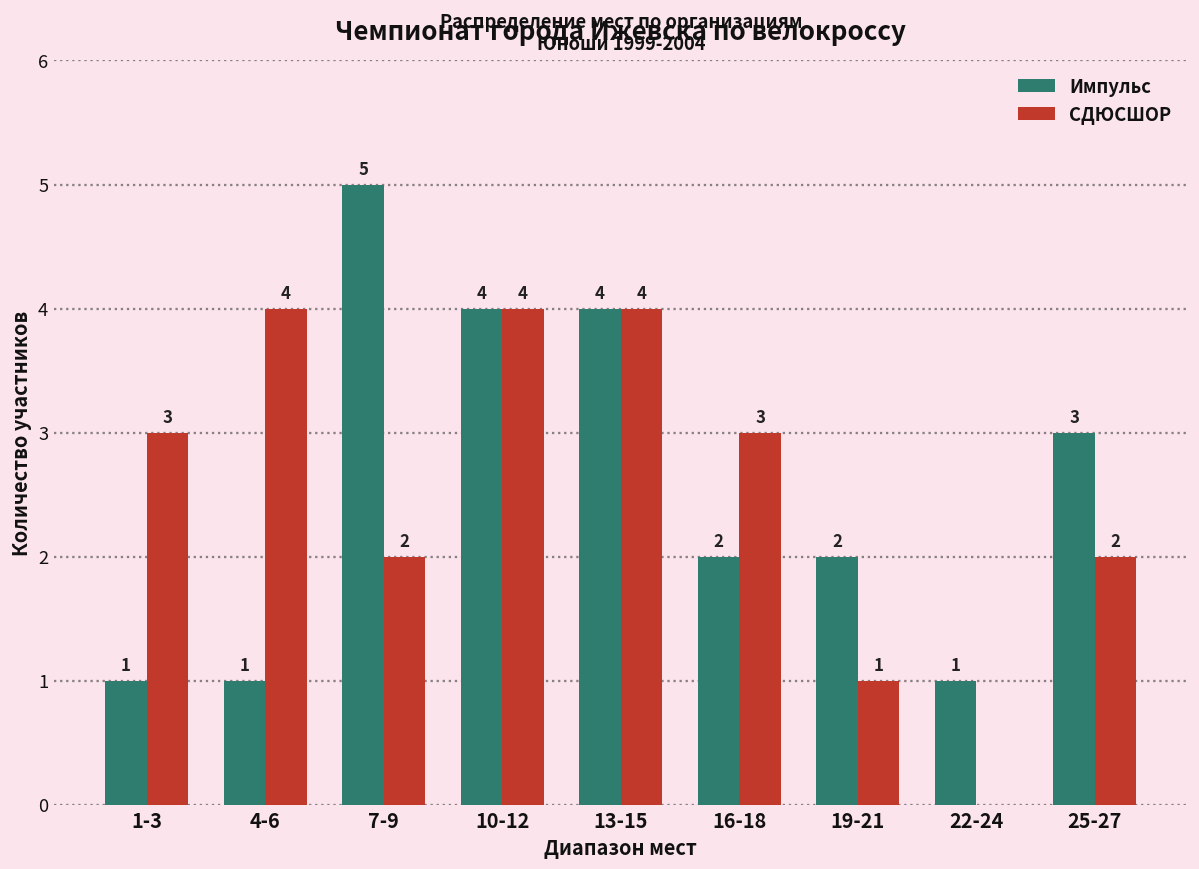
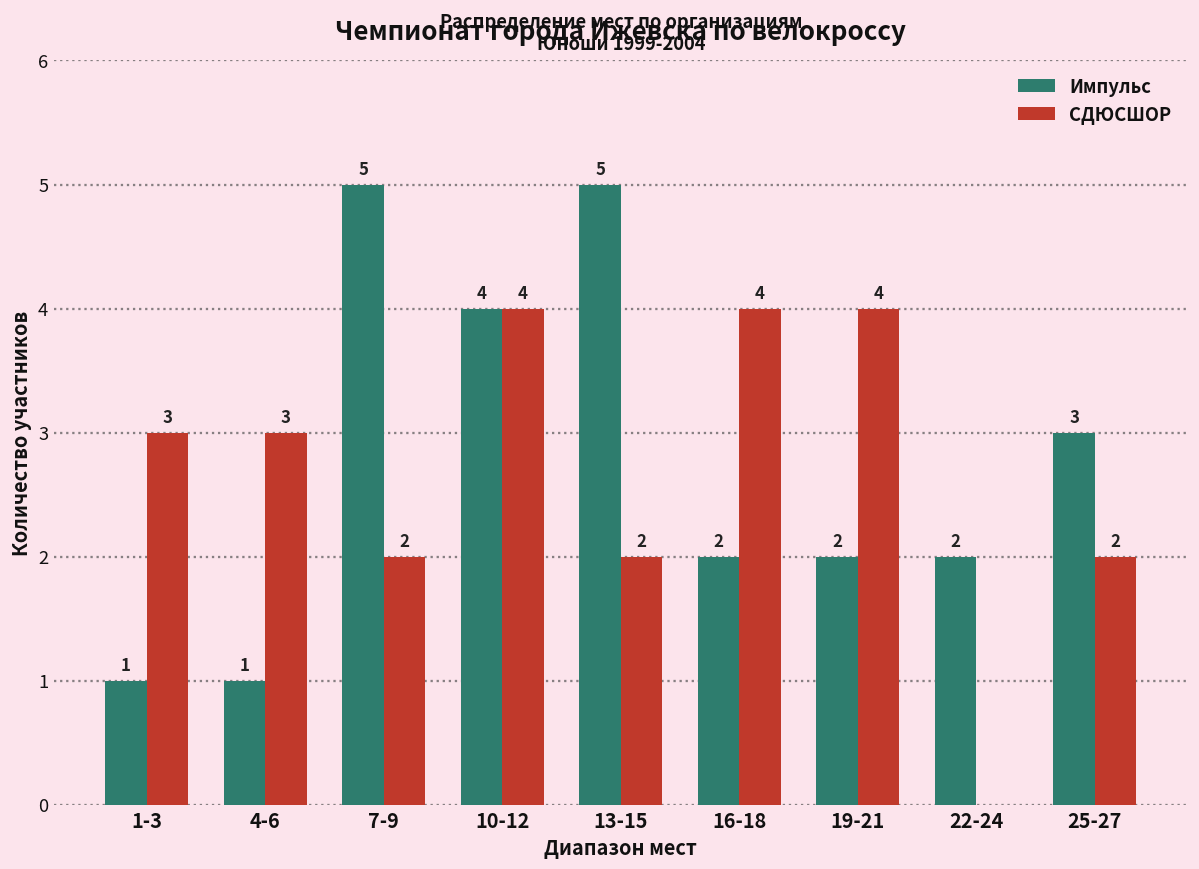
СДЮСШОР, 4-6: 4 -> 3
Импульс, 13-15: 4 -> 5
СДЮСШОР, 13-15: 4 -> 2
СДЮСШОР, 16-18: 3 -> 4
СДЮСШОР, 19-21: 1 -> 4
Импульс, 22-24: 1 -> 2
